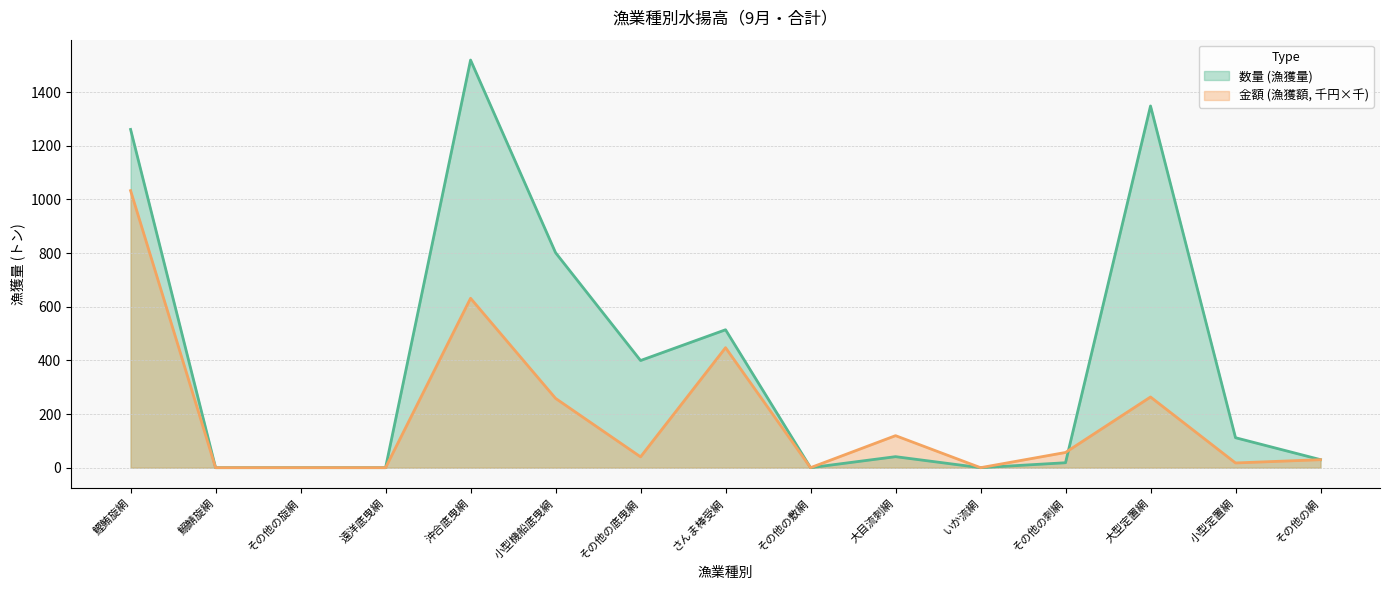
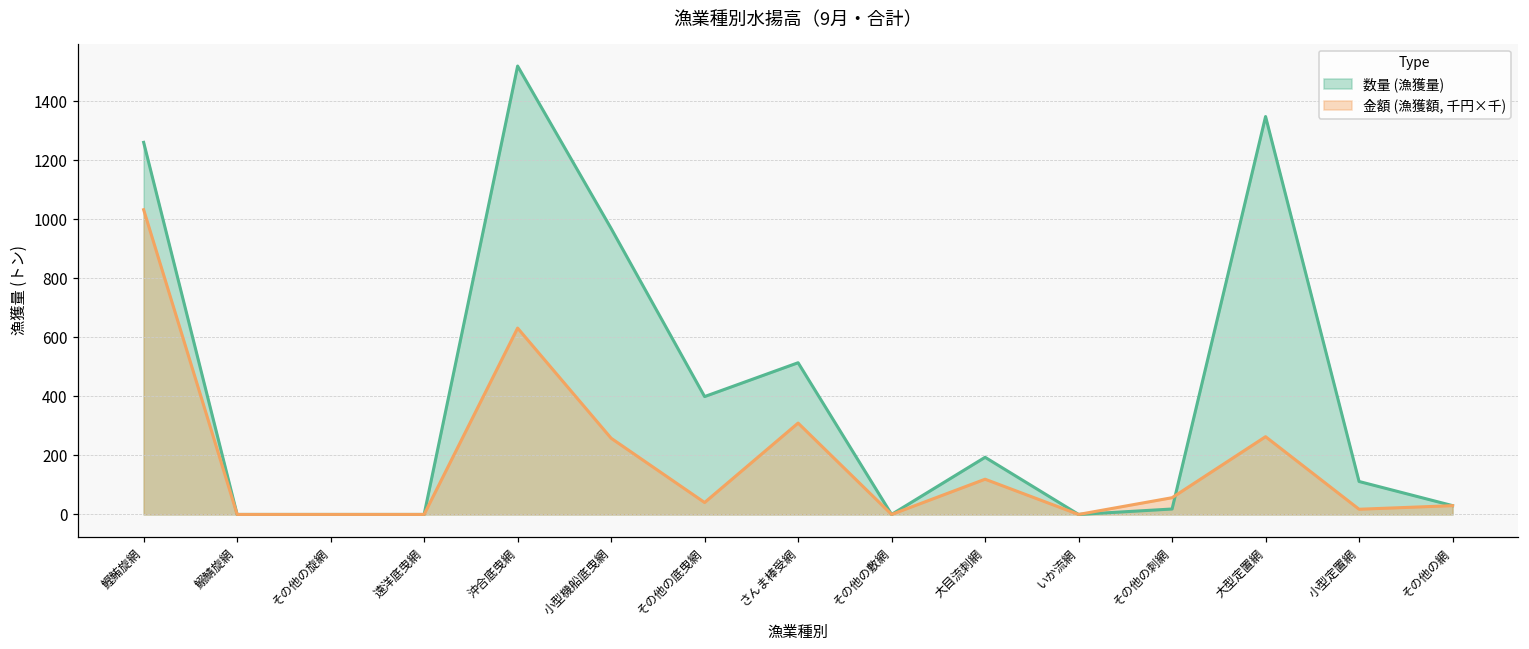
数量 (漁獲量), 小型機船底曳網: 800 -> 970
金額 (漁獲額, 千円×千), さんま棒受網: 450 -> 310
数量 (漁獲量), 大目流刺網: 40 -> 190
